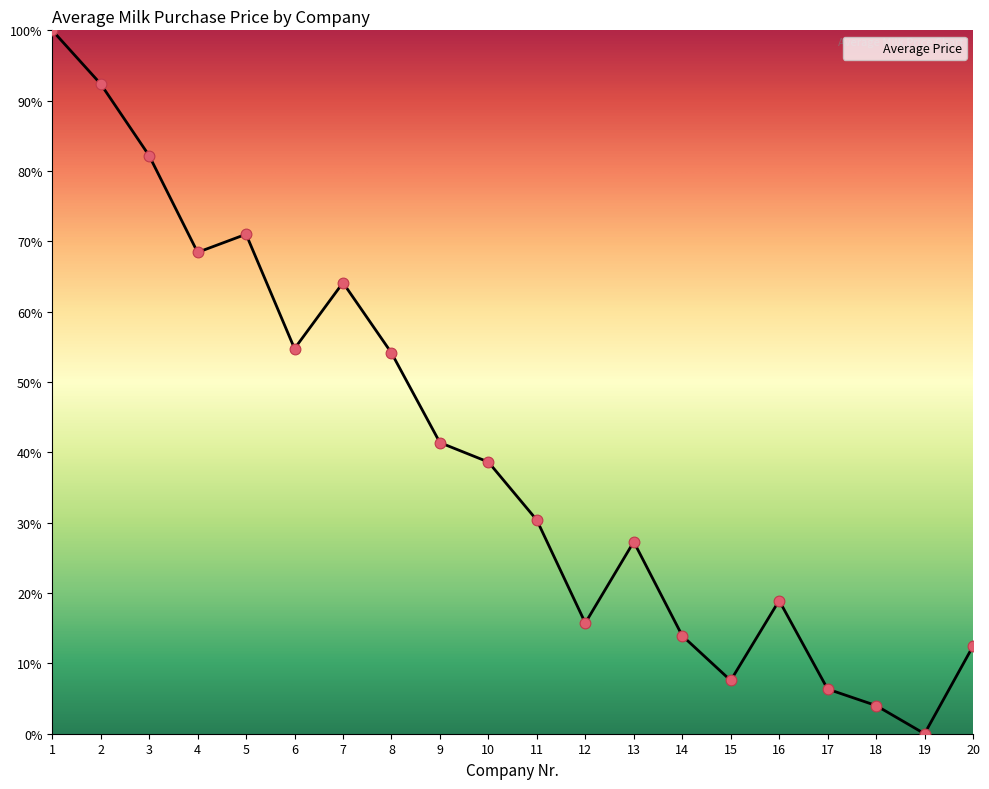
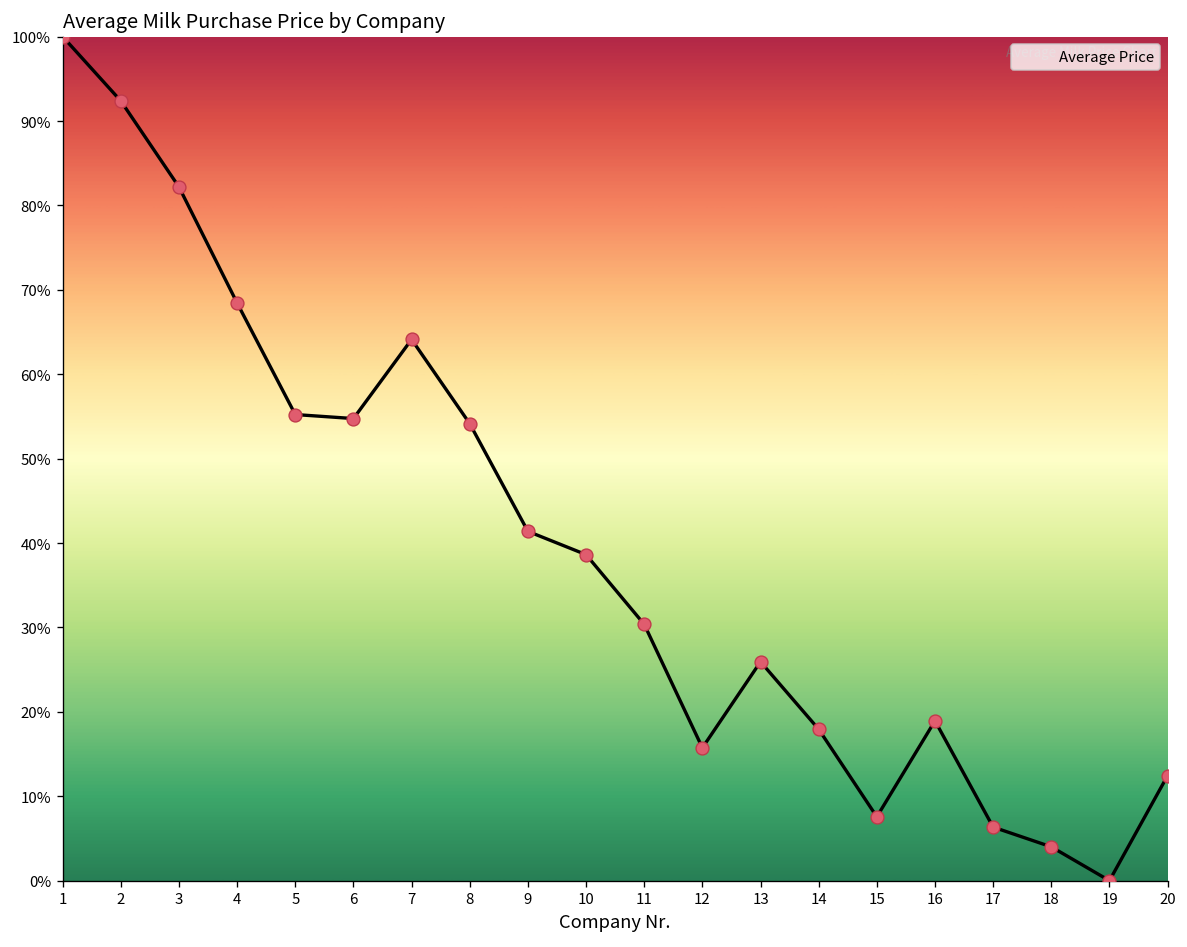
5: 71% -> 55%
13: 27% -> 26%
14: 14% -> 18%
